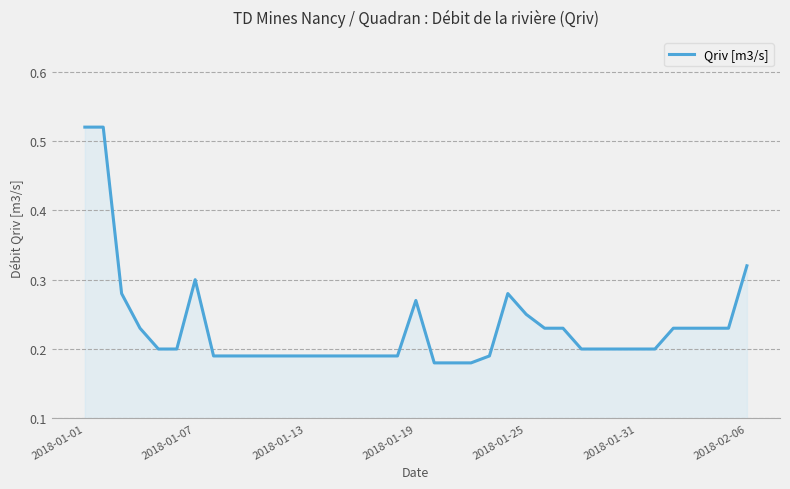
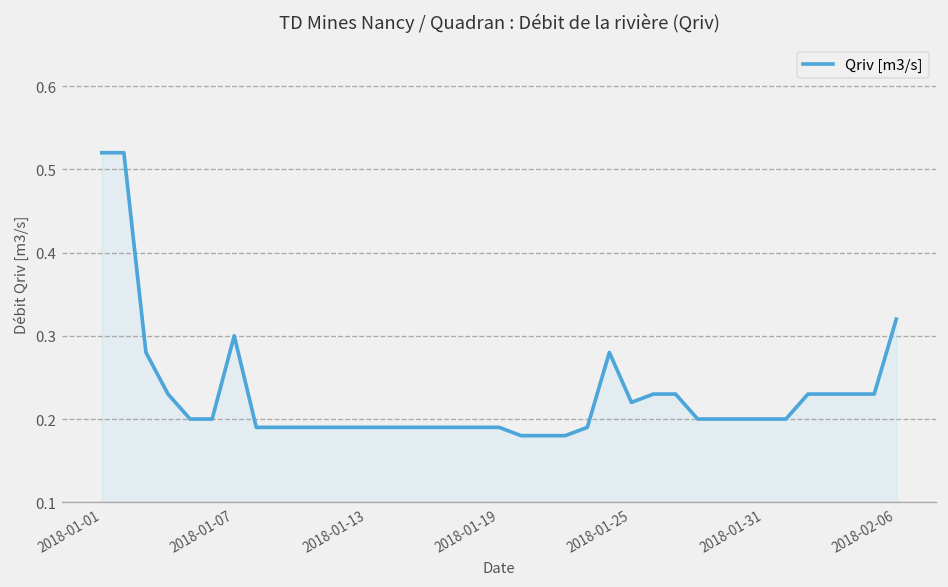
2018-01-19: 0.27 -> 0.19
2018-01-25: 0.25 -> 0.22
